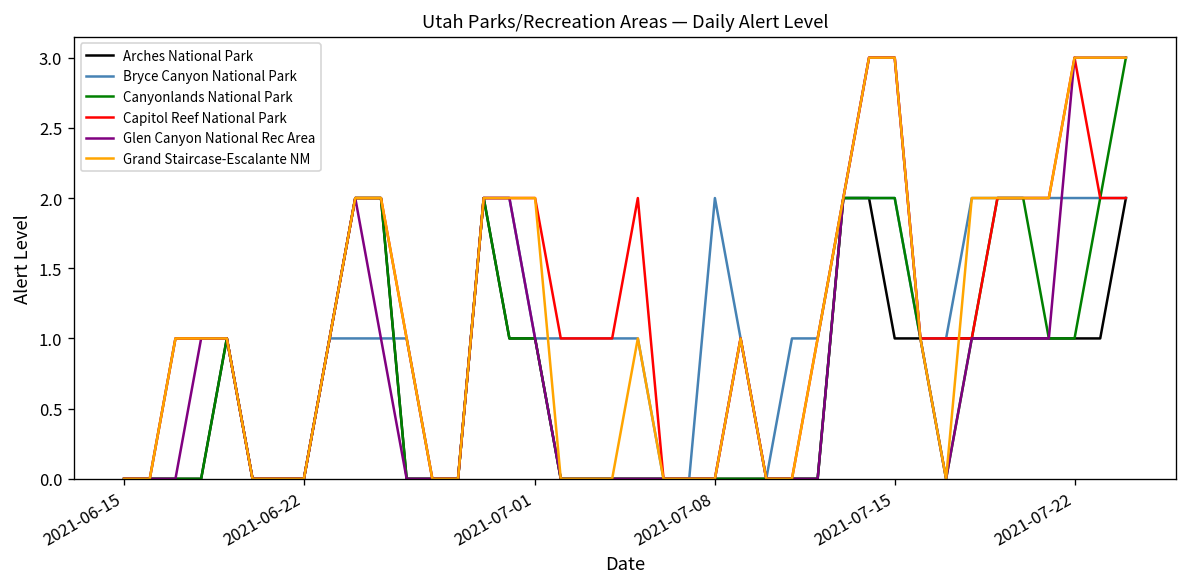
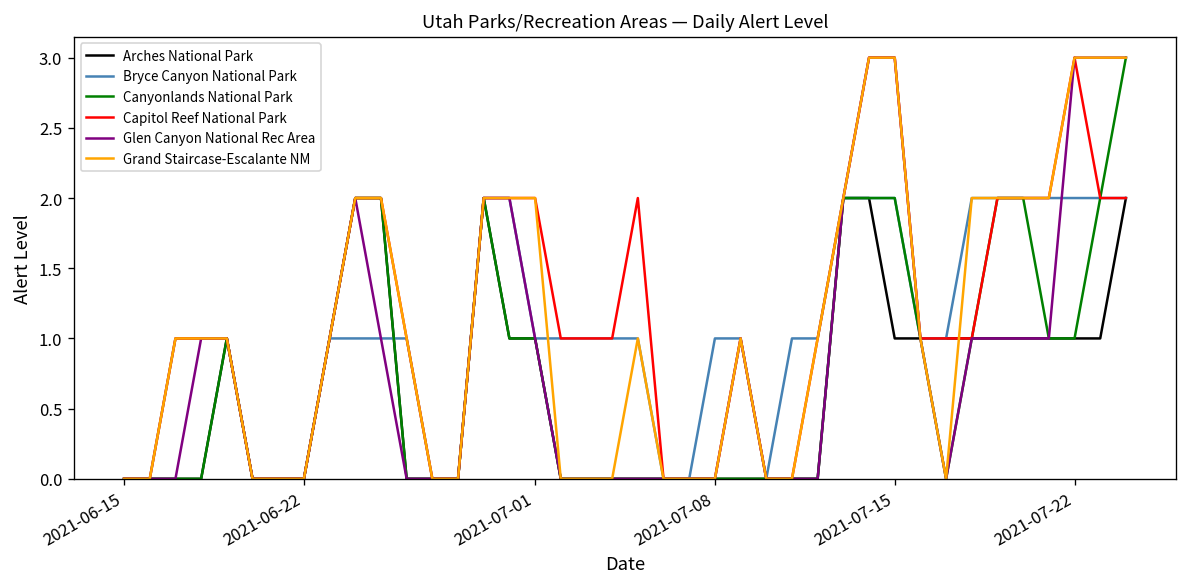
Bryce Canyon National Park, 2021-07-08: 2 -> 1
